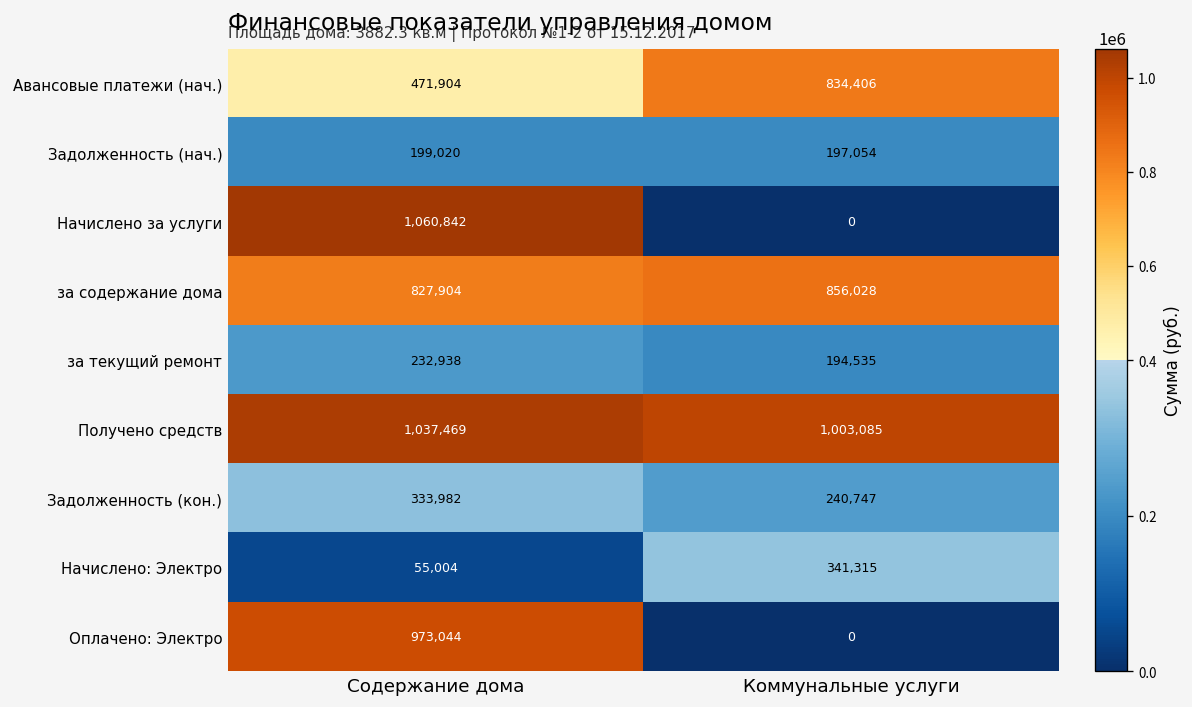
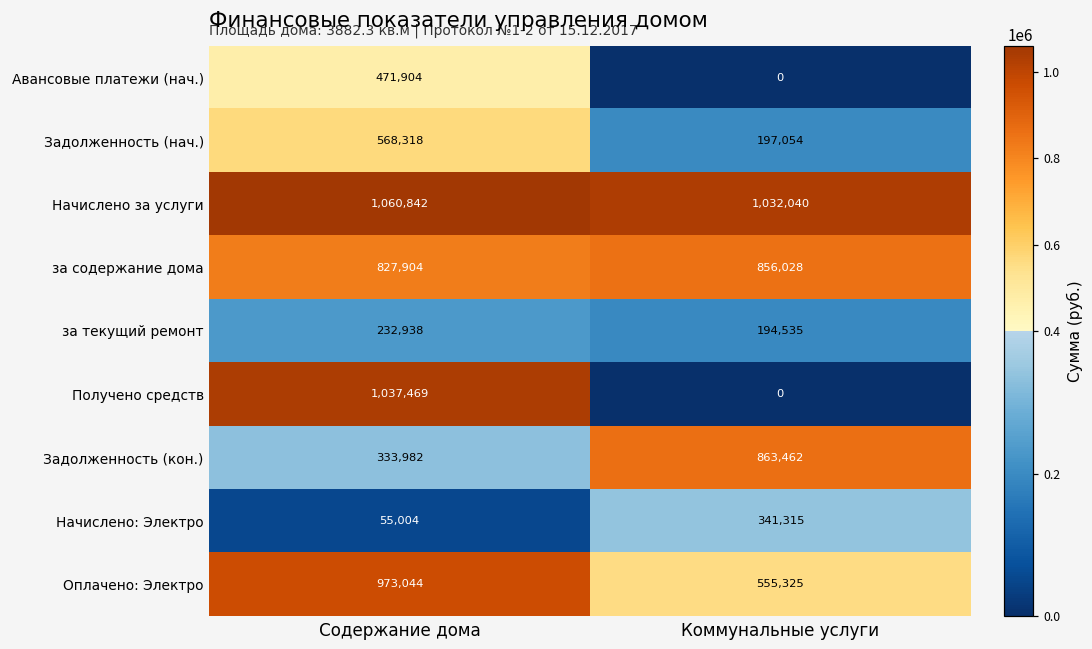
Авансовые платежи (нач.), Коммунальные услуги: 834,406 -> 0
Задолженность (нач.), Содержание дома: 199,020 -> 568,318
Начислено за услуги, Коммунальные услуги: 0 -> 1,032,040
Получено средств, Коммунальные услуги: 1,003,085 -> 0
Задолженность (кон.), Коммунальные услуги: 240,747 -> 863,462
Оплачено: Электро, Коммунальные услуги: 0 -> 555,325
